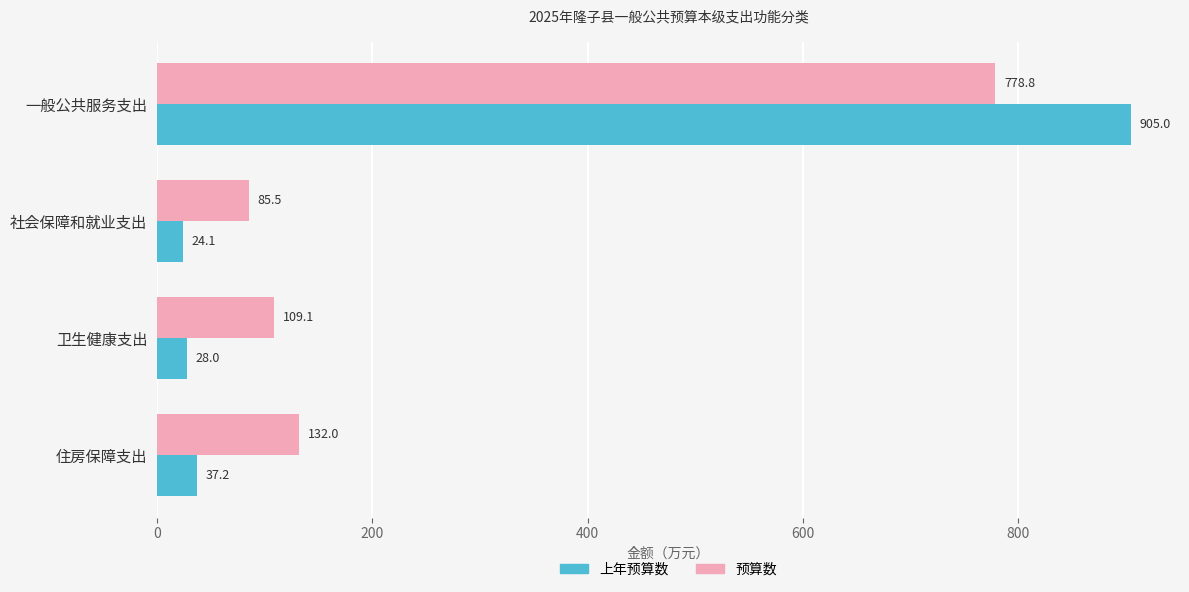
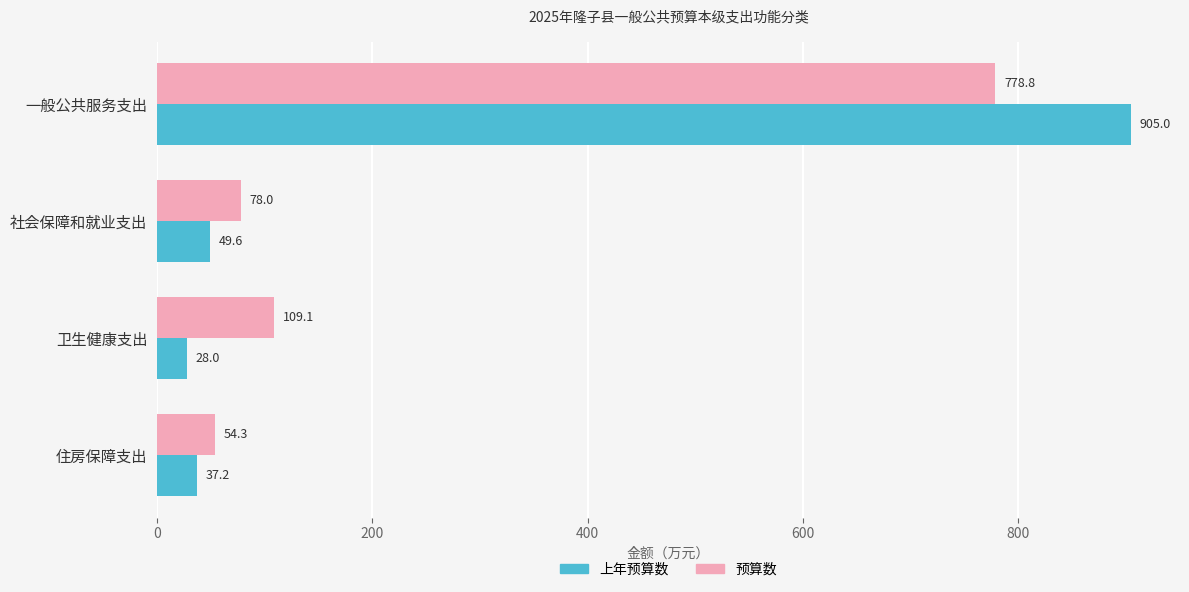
预算数, 社会保障和就业支出: 85.5 -> 78.0
上年预算数, 社会保障和就业支出: 24.1 -> 49.6
预算数, 住房保障支出: 132.0 -> 54.3
